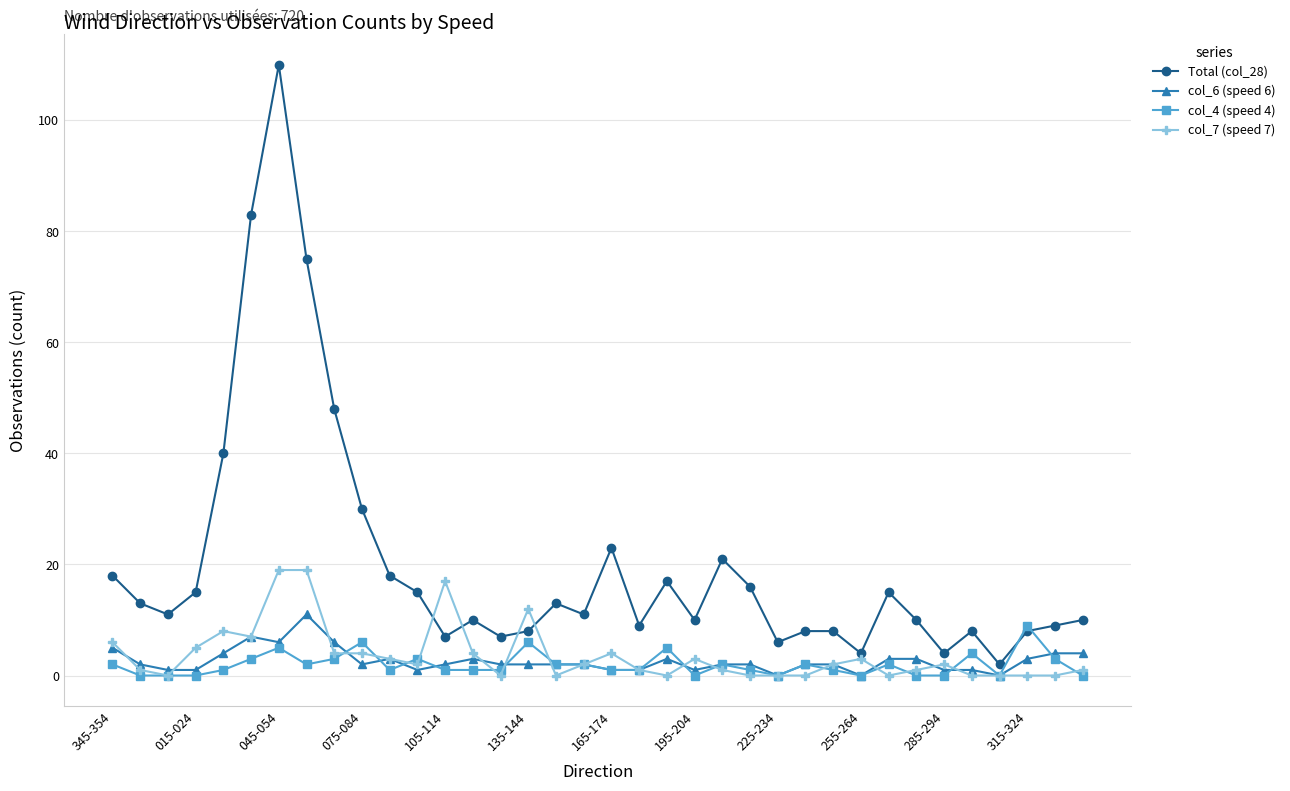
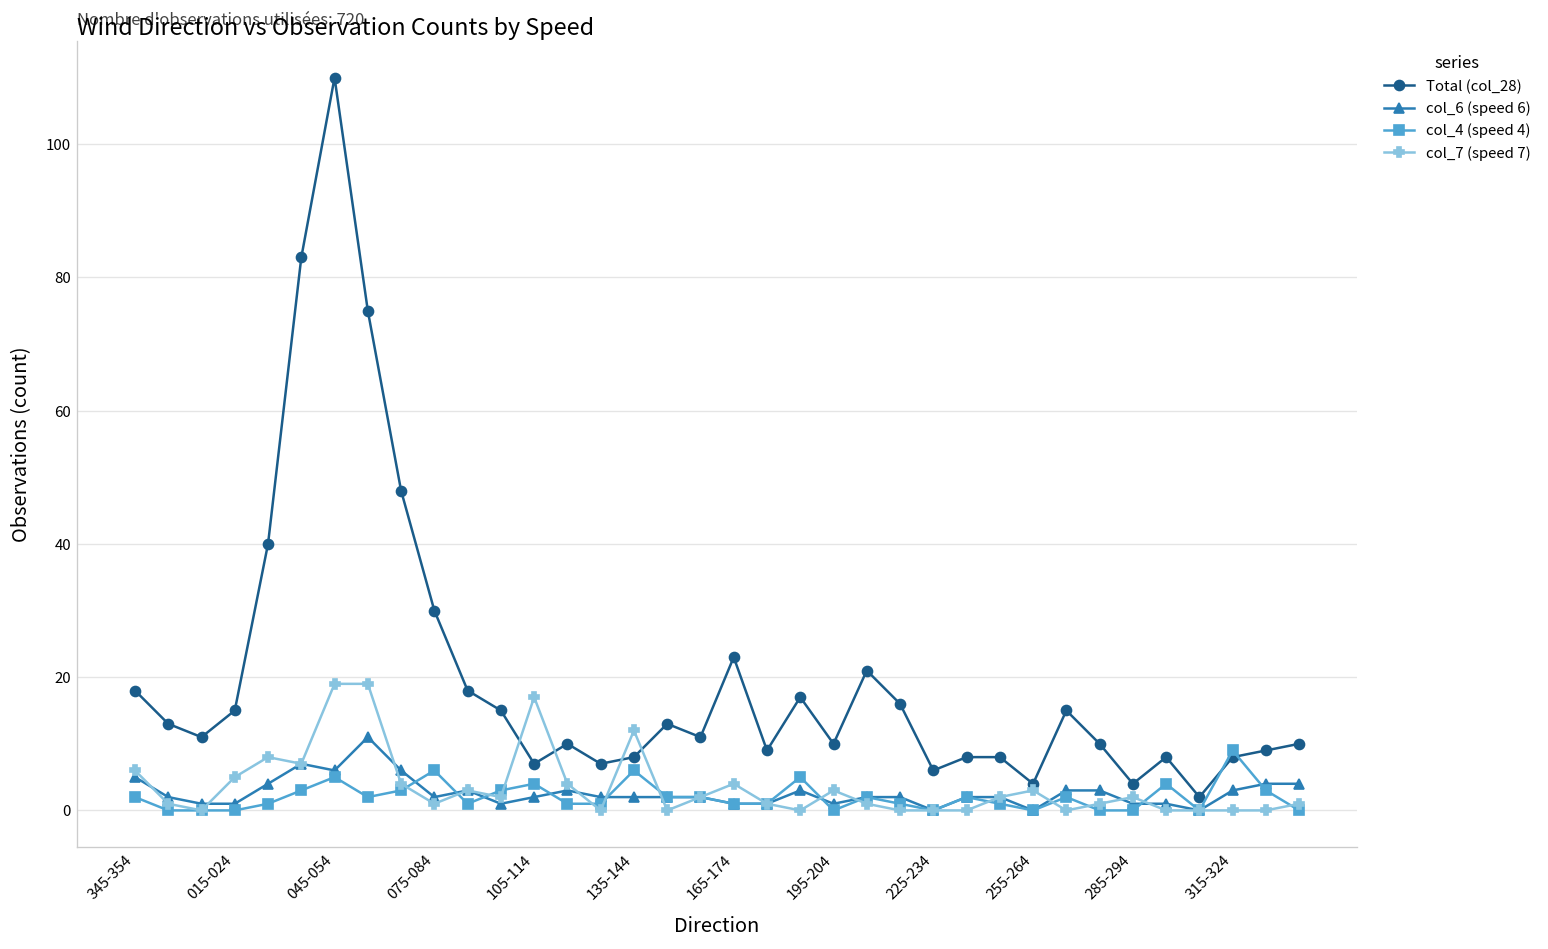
col_7 (speed 7), 075-084: 4 -> 1
col_4 (speed 4), 105-114: 1 -> 4
